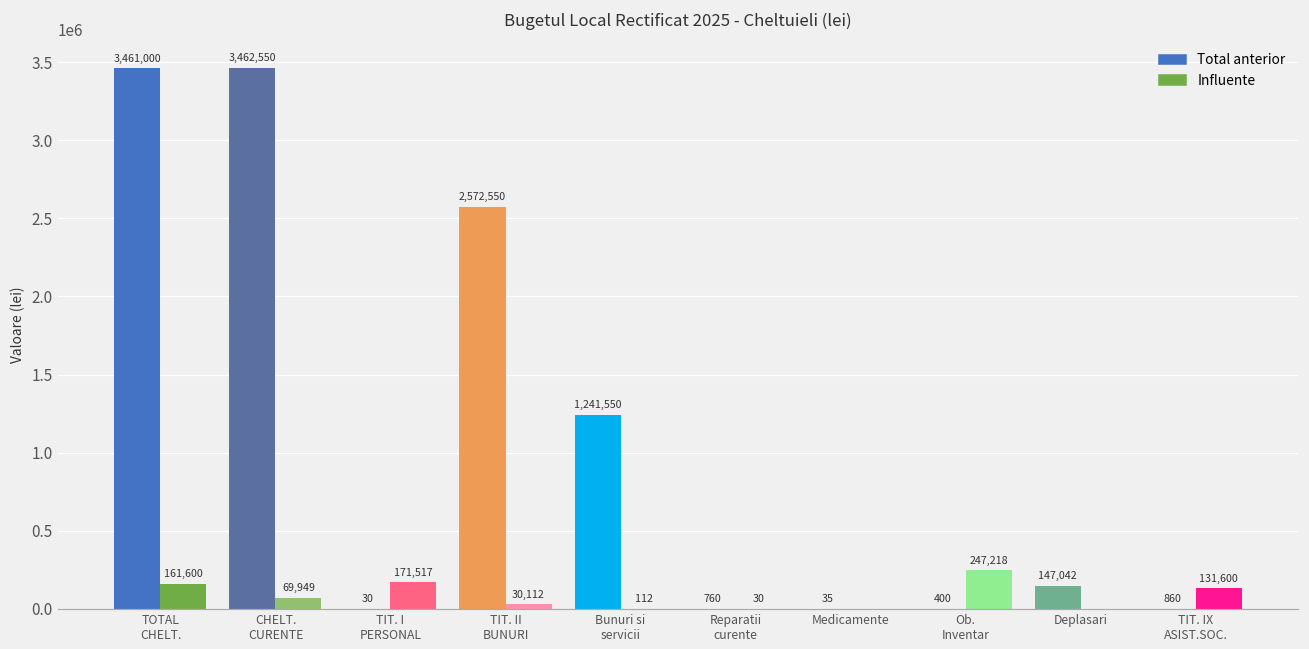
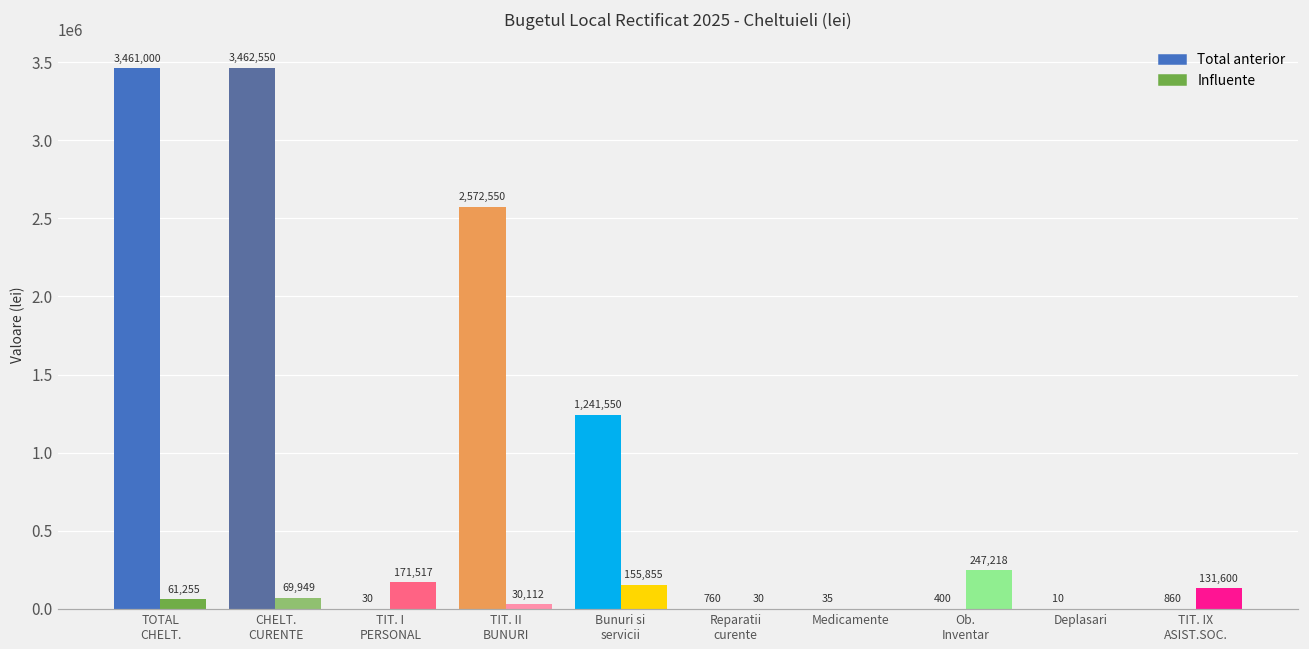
Influente, TOTAL CHELT.: 161,600 -> 61,255
Influente, Bunuri si servicii: 112 -> 155,855
Total anterior, Deplasari: 147,042 -> 10
